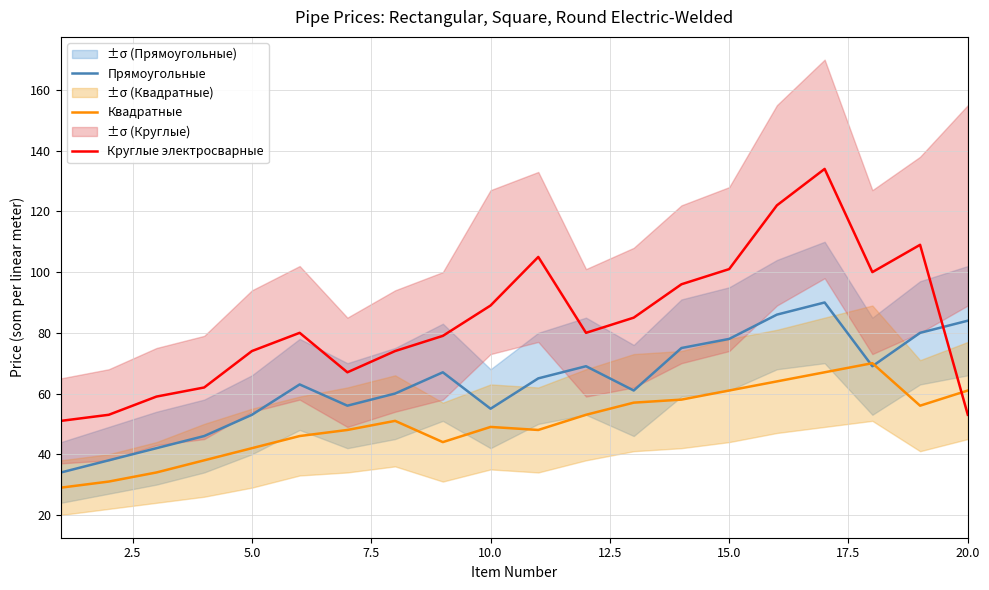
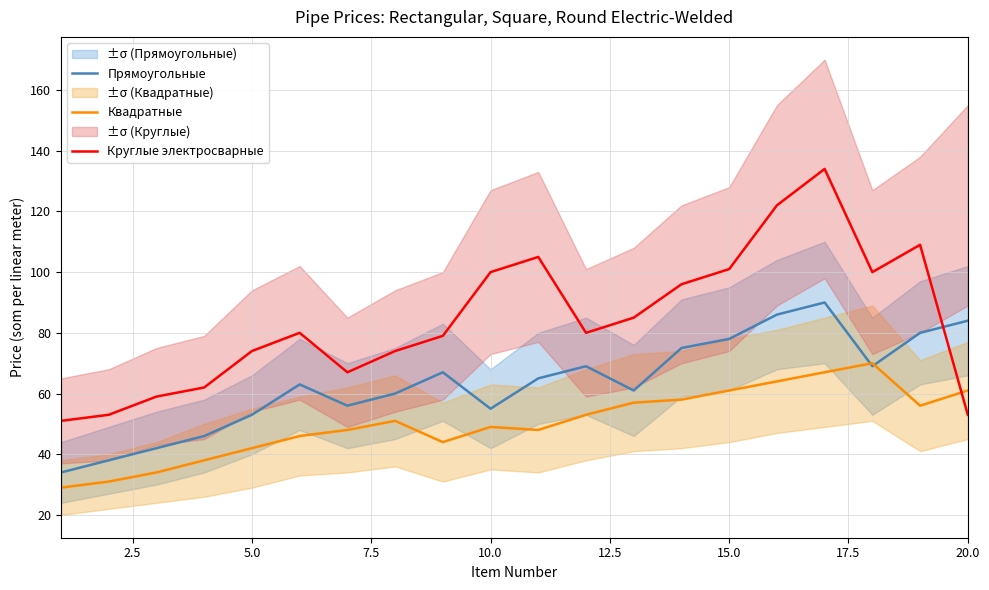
Круглые электросварные, 10.0: 89 -> 100
